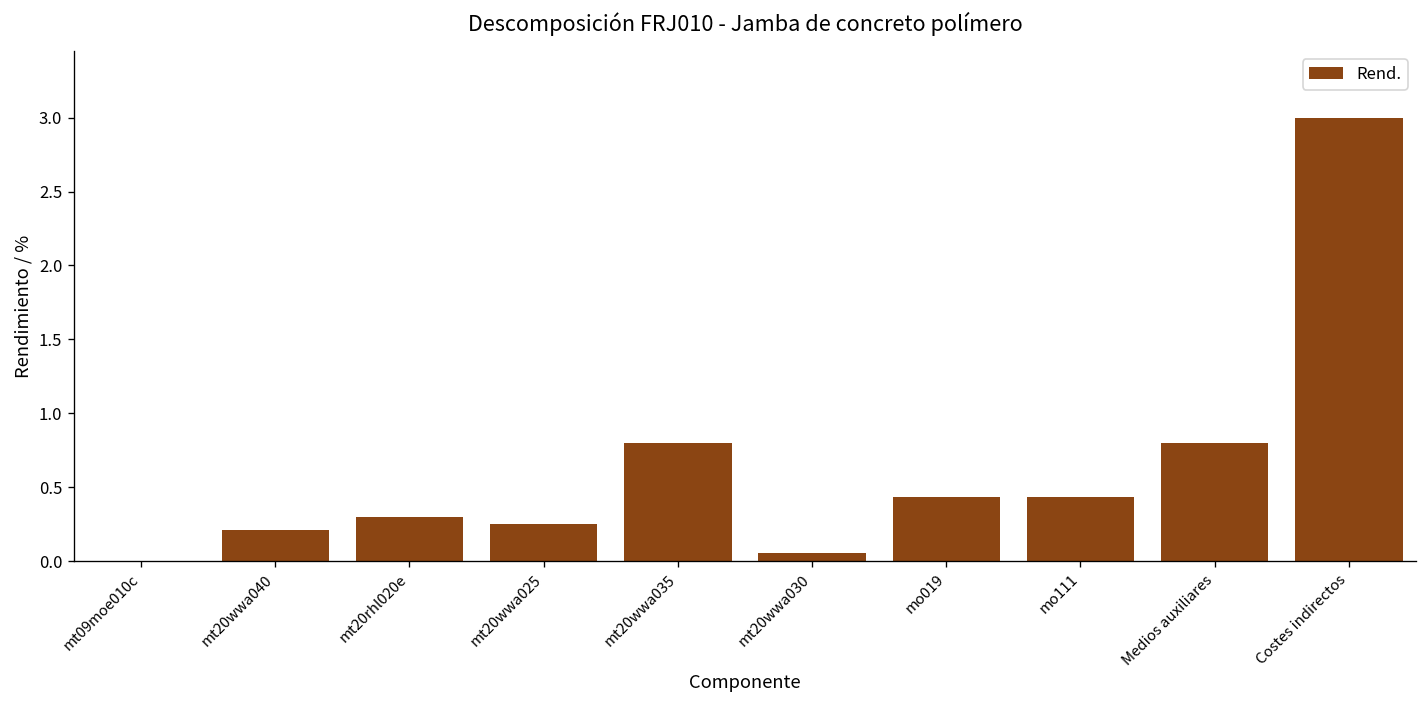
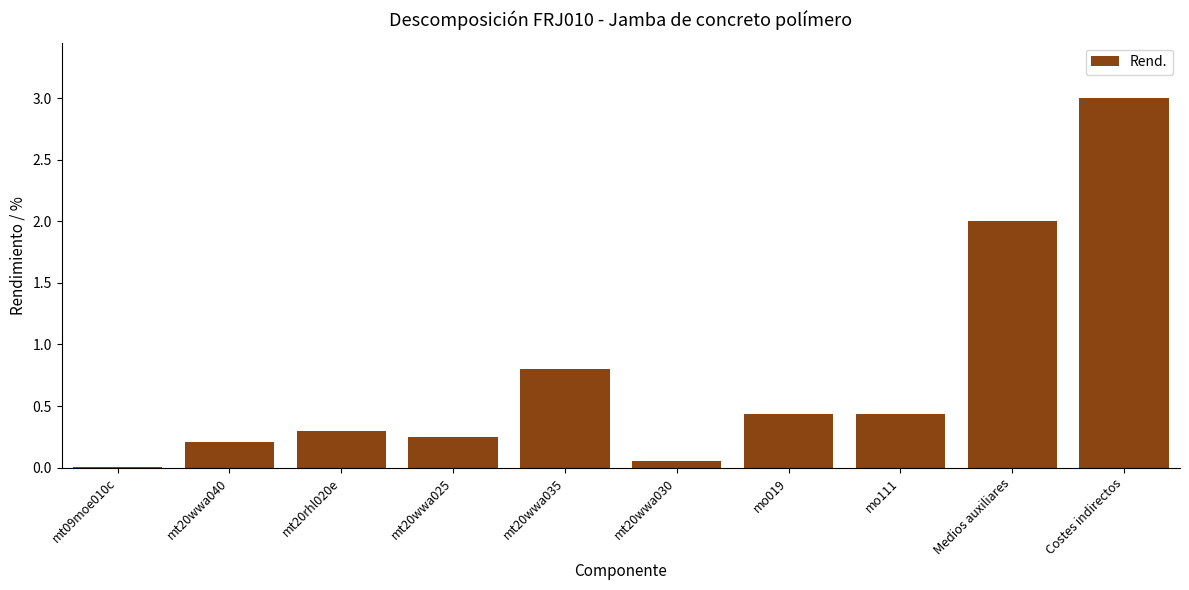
Medios auxiliares: 0.8 -> 2.0
